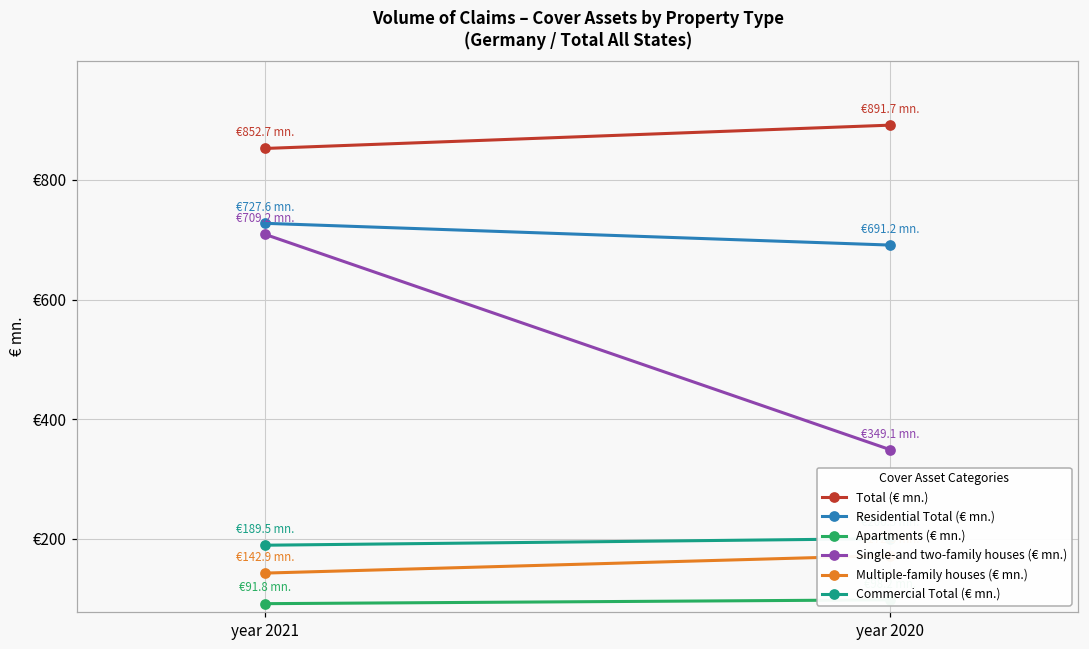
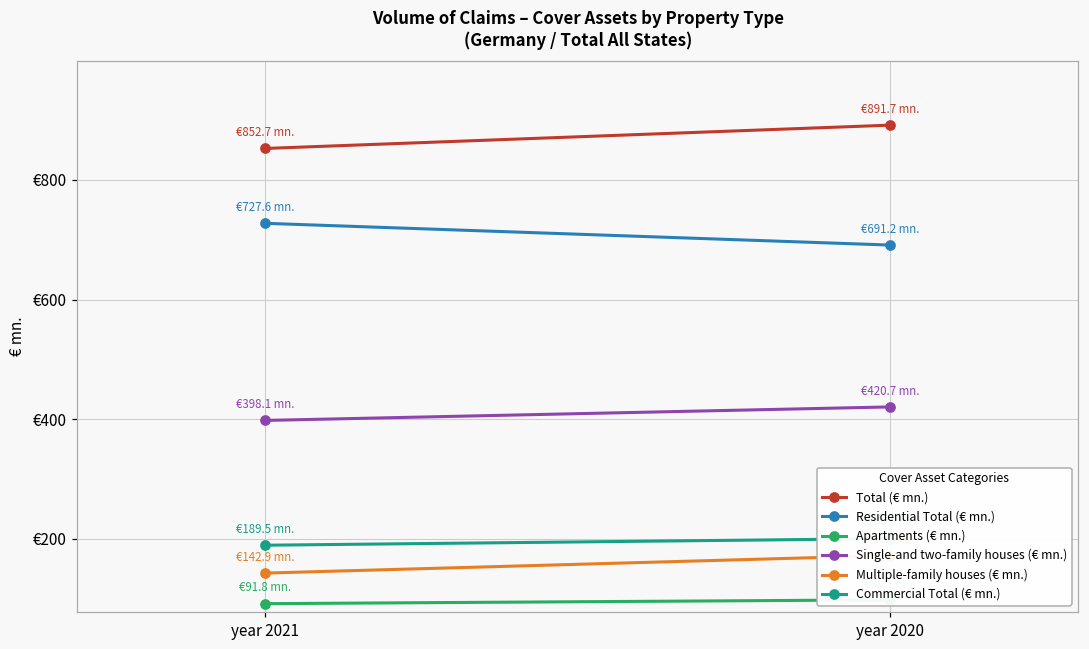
Single-and two-family houses (€ mn.), year 2021: €709.2 -> €398.1
Single-and two-family houses (€ mn.), year 2020: €349.1 -> €420.7
